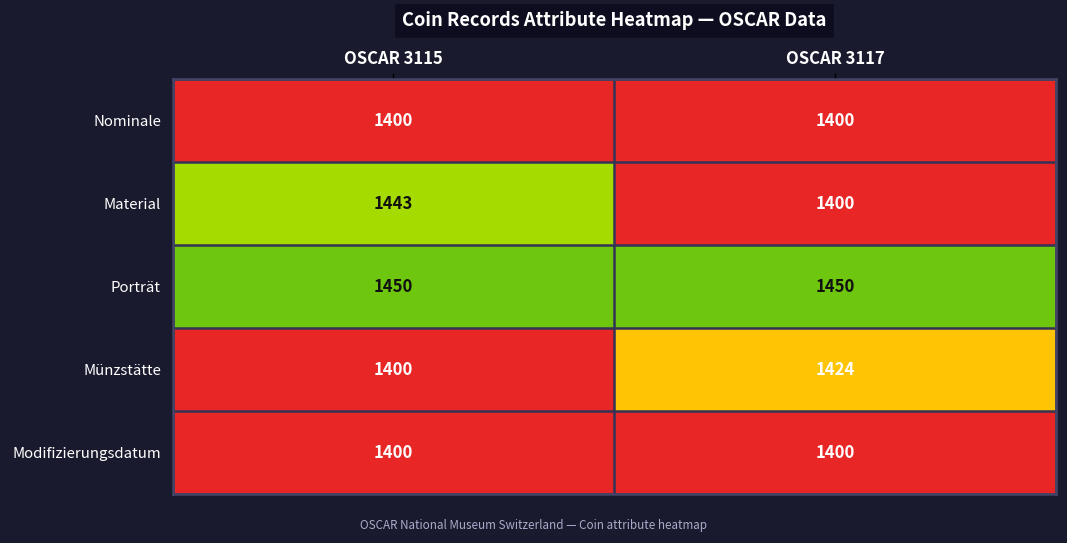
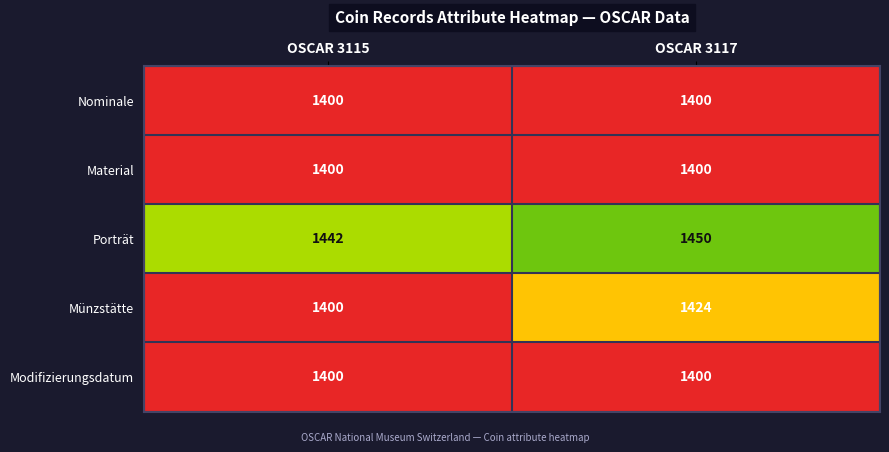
Material, OSCAR 3115: 1443 -> 1400
Porträt, OSCAR 3115: 1450 -> 1442
